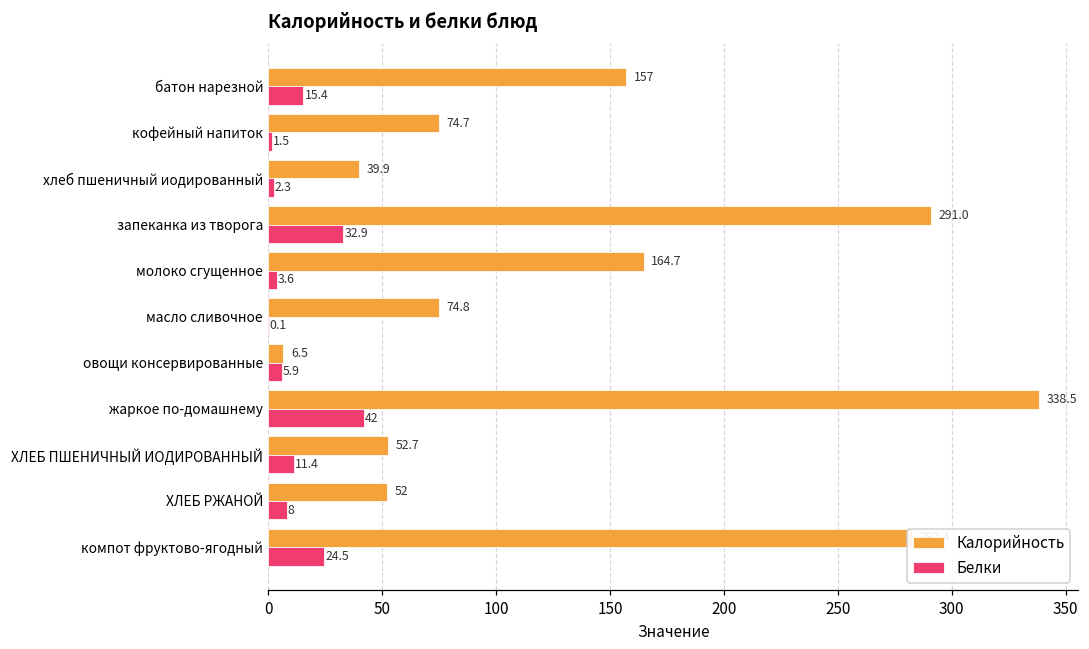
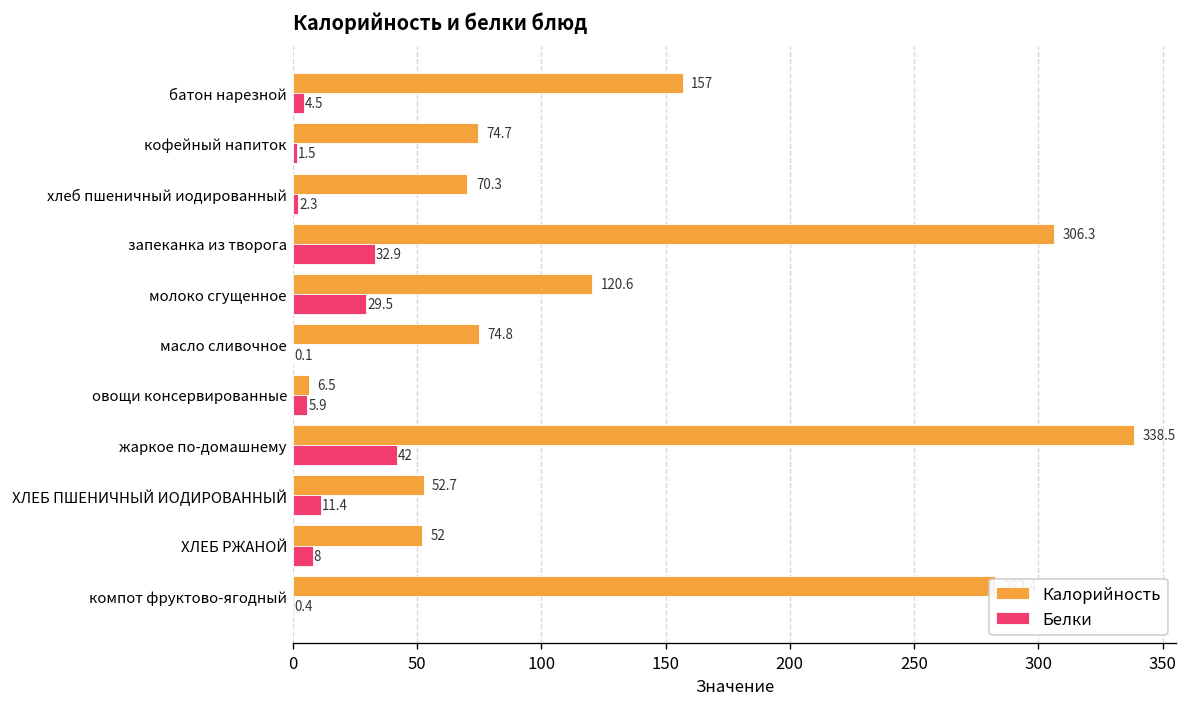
Белки, батон нарезной: 15.4 -> 4.5
Калорийность, хлеб пшеничный иодированный: 39.9 -> 70.3
Калорийность, запеканка из творога: 291.0 -> 306.3
Калорийность, молоко сгущенное: 164.7 -> 120.6
Белки, молоко сгущенное: 3.6 -> 29.5
Белки, компот фруктово-ягодный: 24.5 -> 0.4
